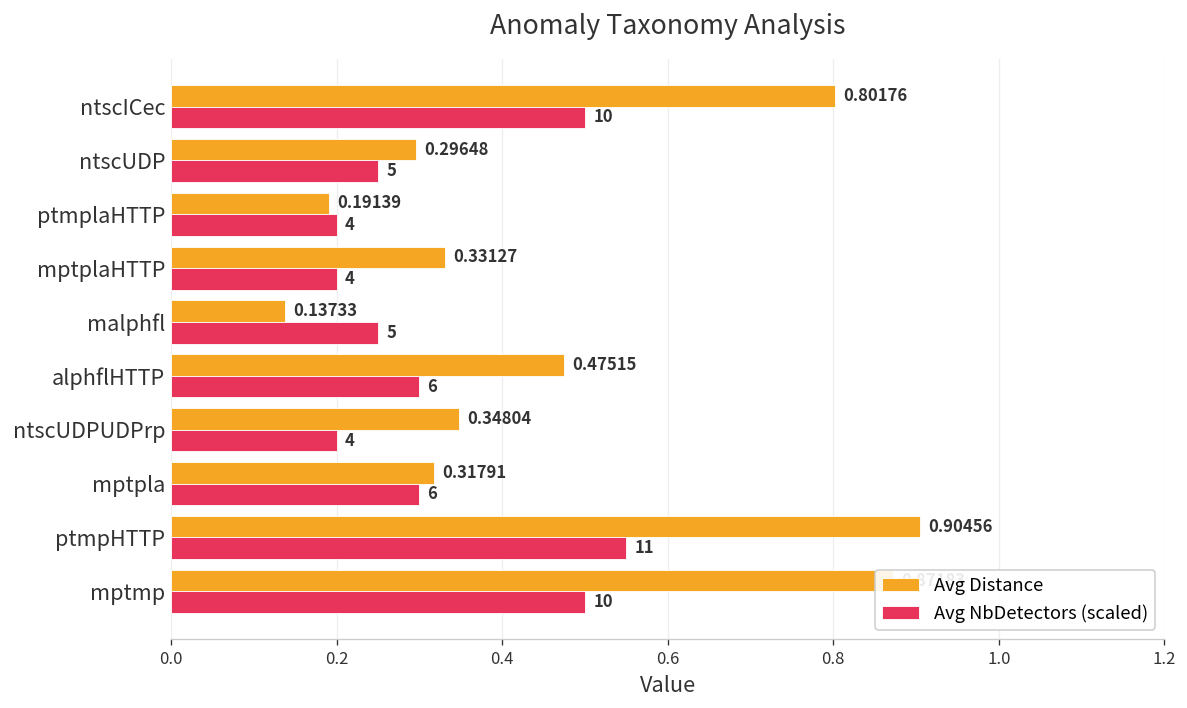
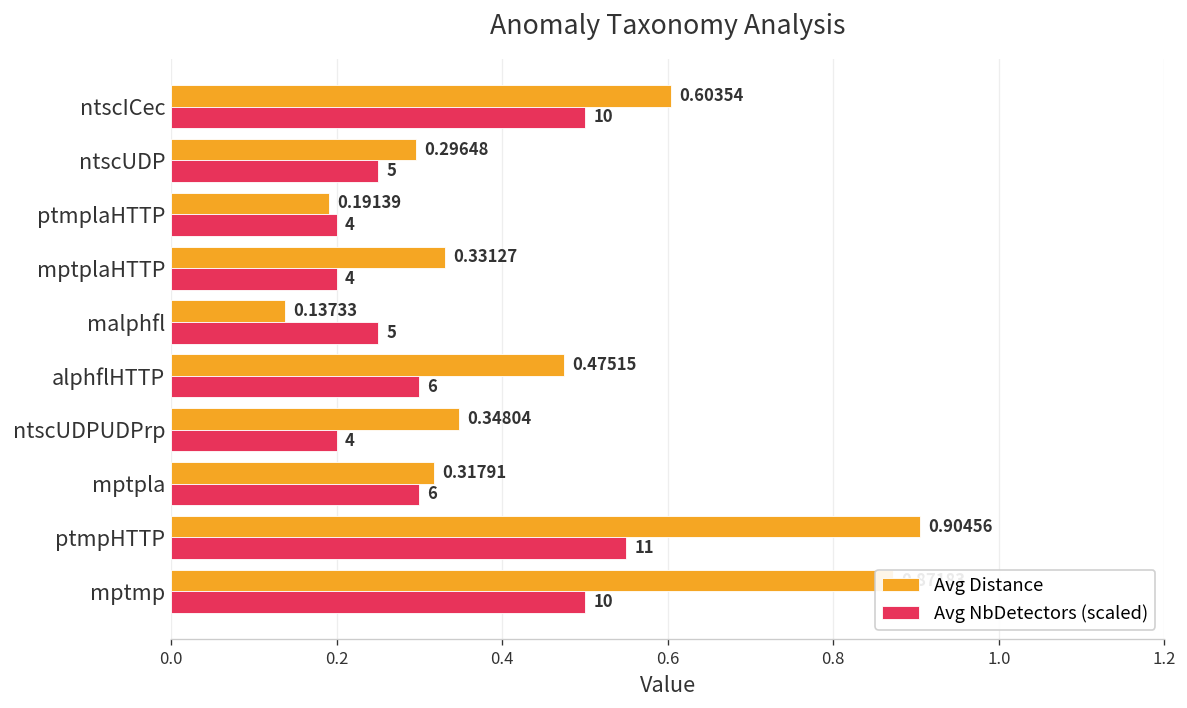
Avg Distance, ntscICec: 0.80176 -> 0.60354
